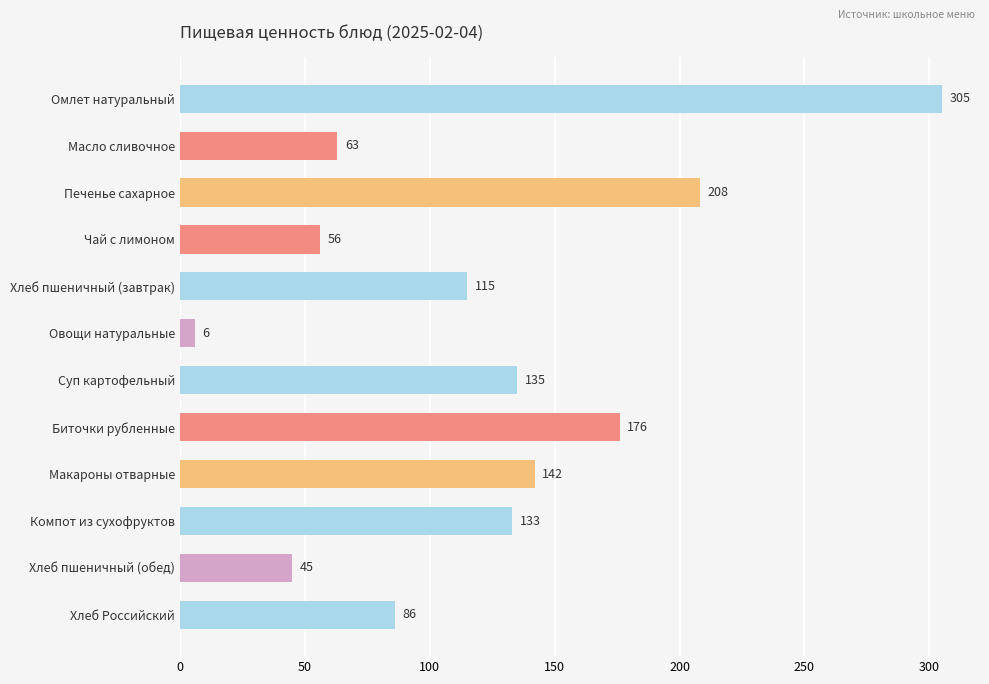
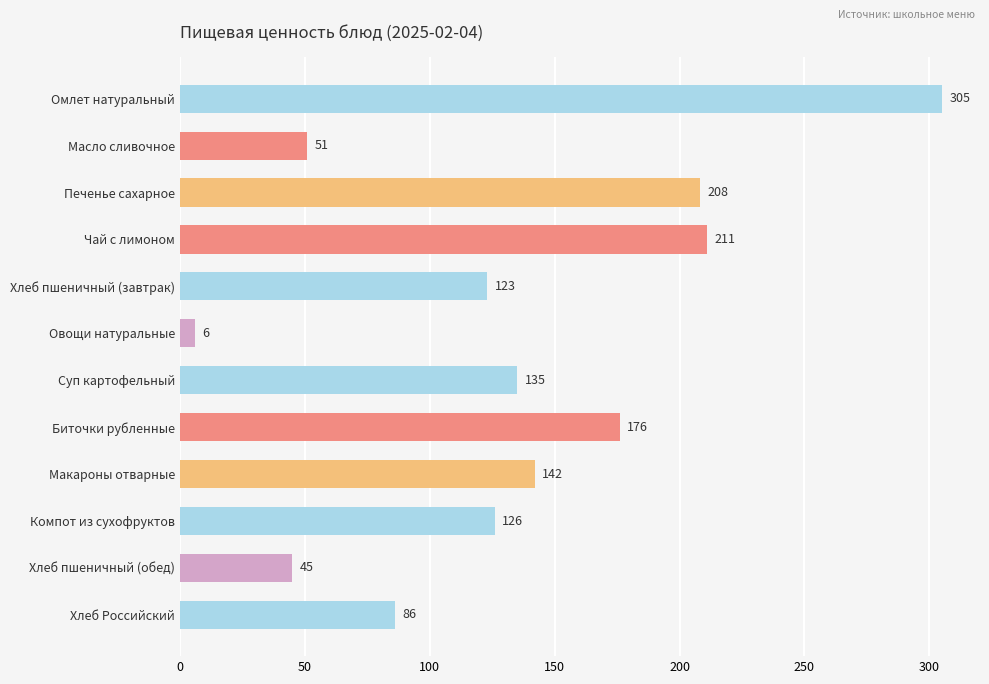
Масло сливочное: 63 -> 51
Чай с лимоном: 56 -> 211
Хлеб пшеничный (завтрак): 115 -> 123
Компот из сухофруктов: 133 -> 126
